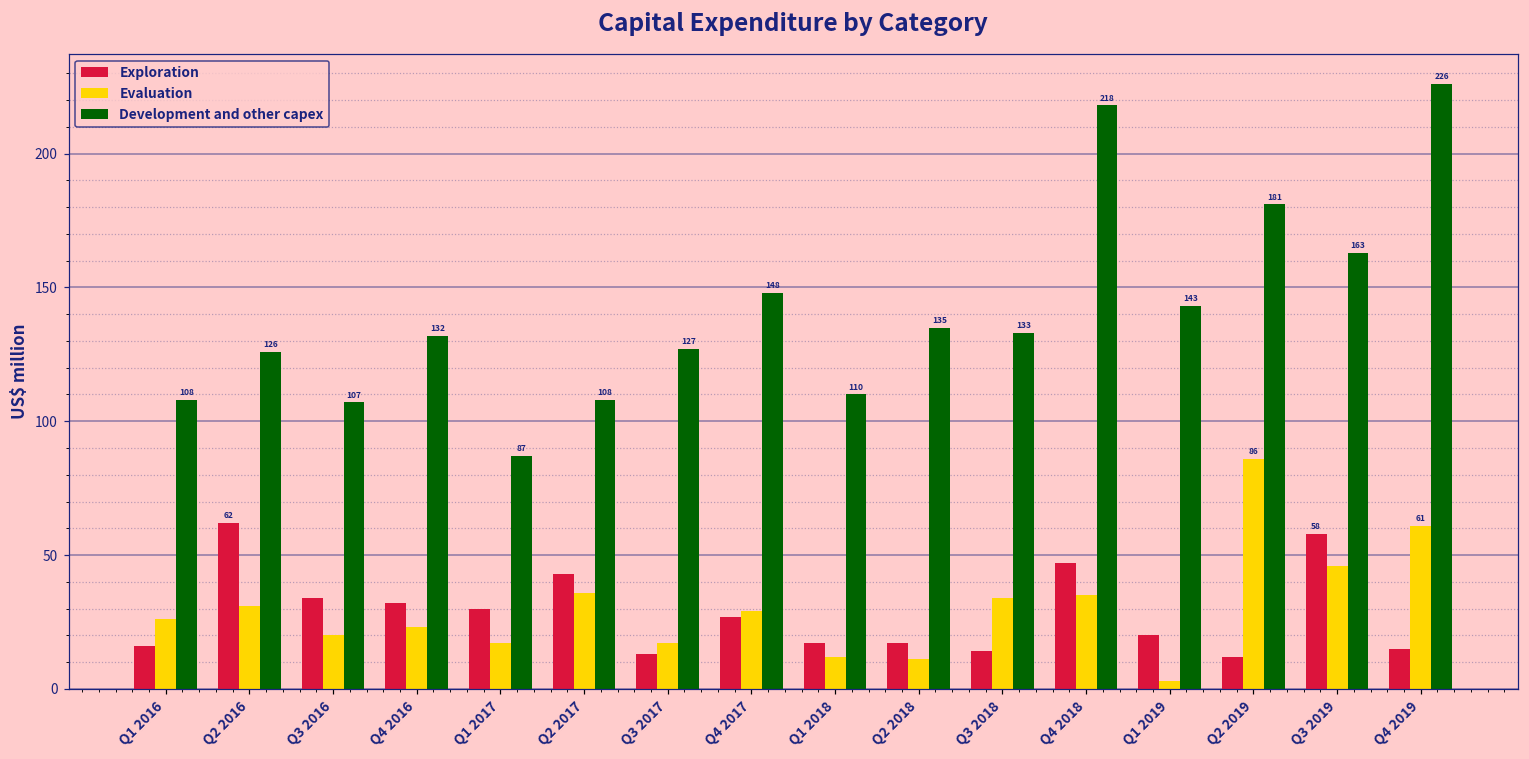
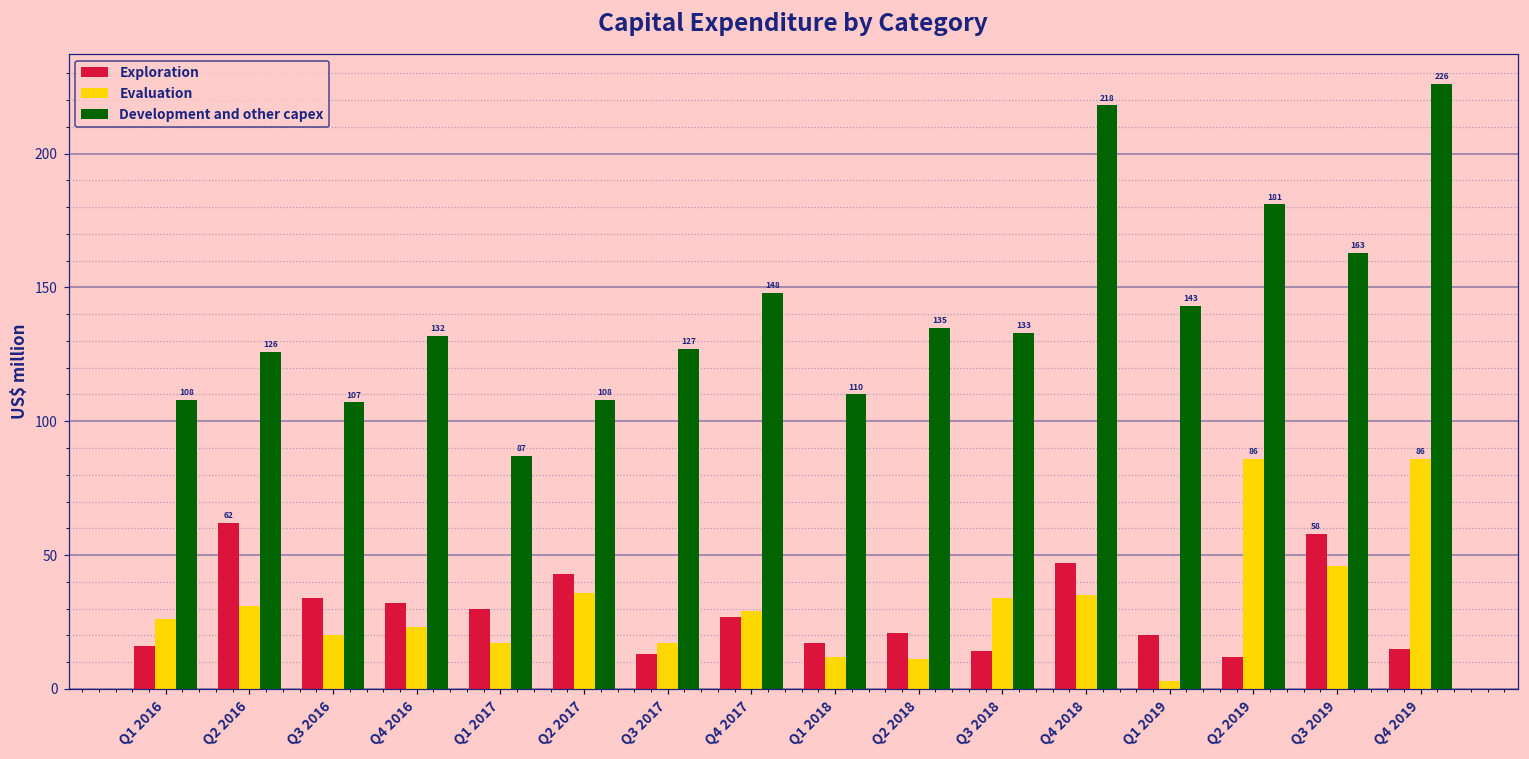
Exploration, Q2 2018: 17 -> 21
Evaluation, Q4 2019: 61 -> 86
